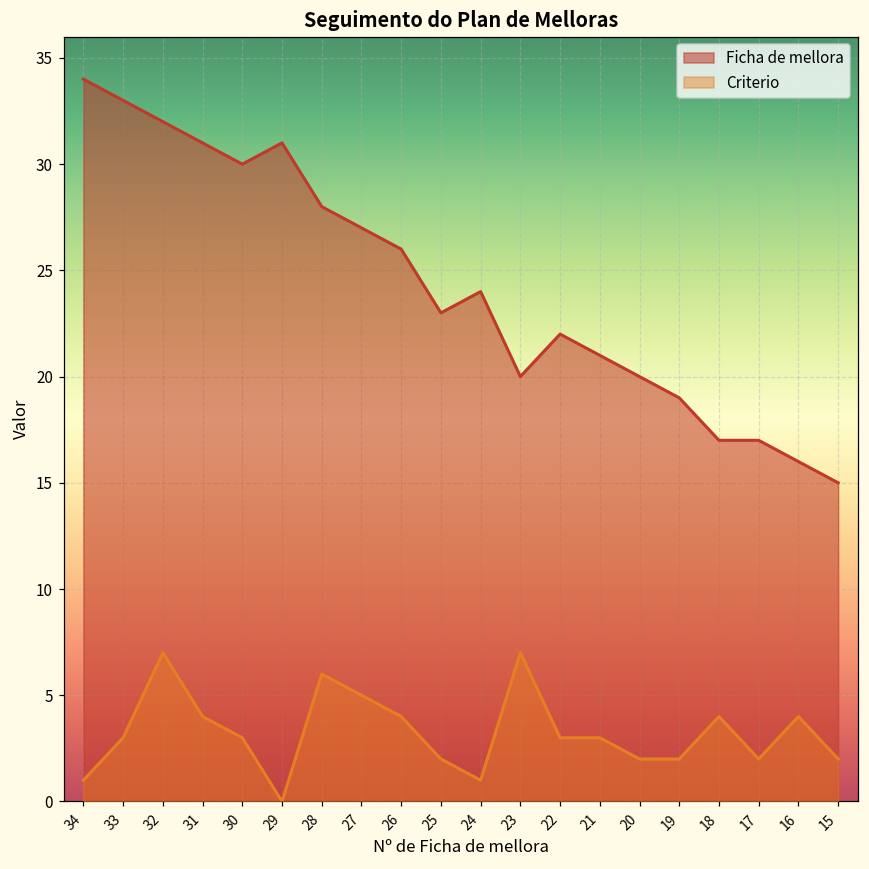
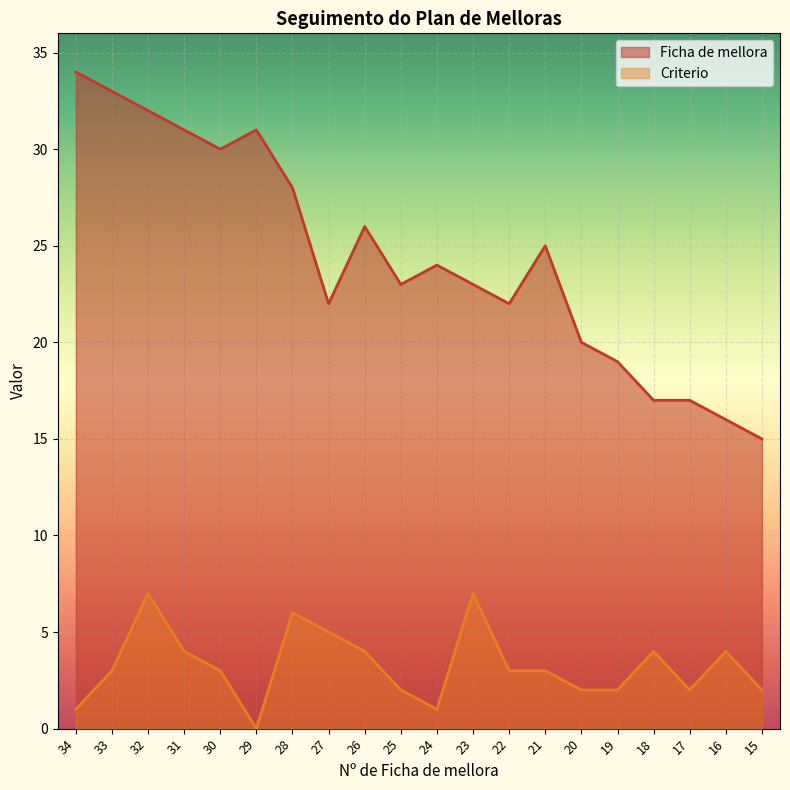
Ficha de mellora, 27: 27 -> 22
Ficha de mellora, 23: 20 -> 23
Ficha de mellora, 21: 21 -> 25
